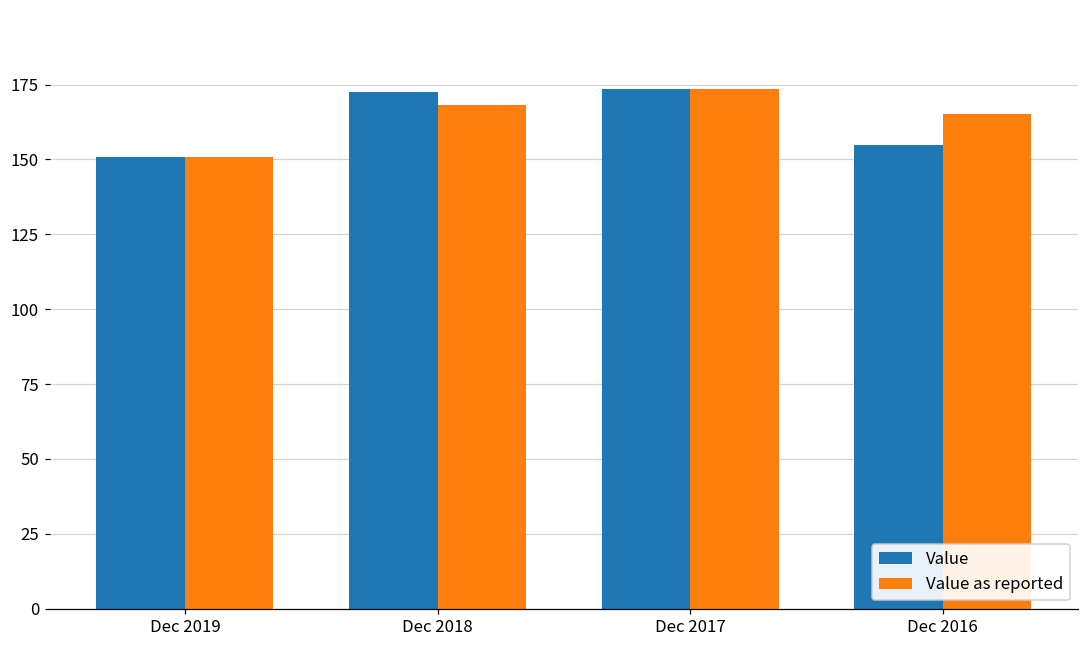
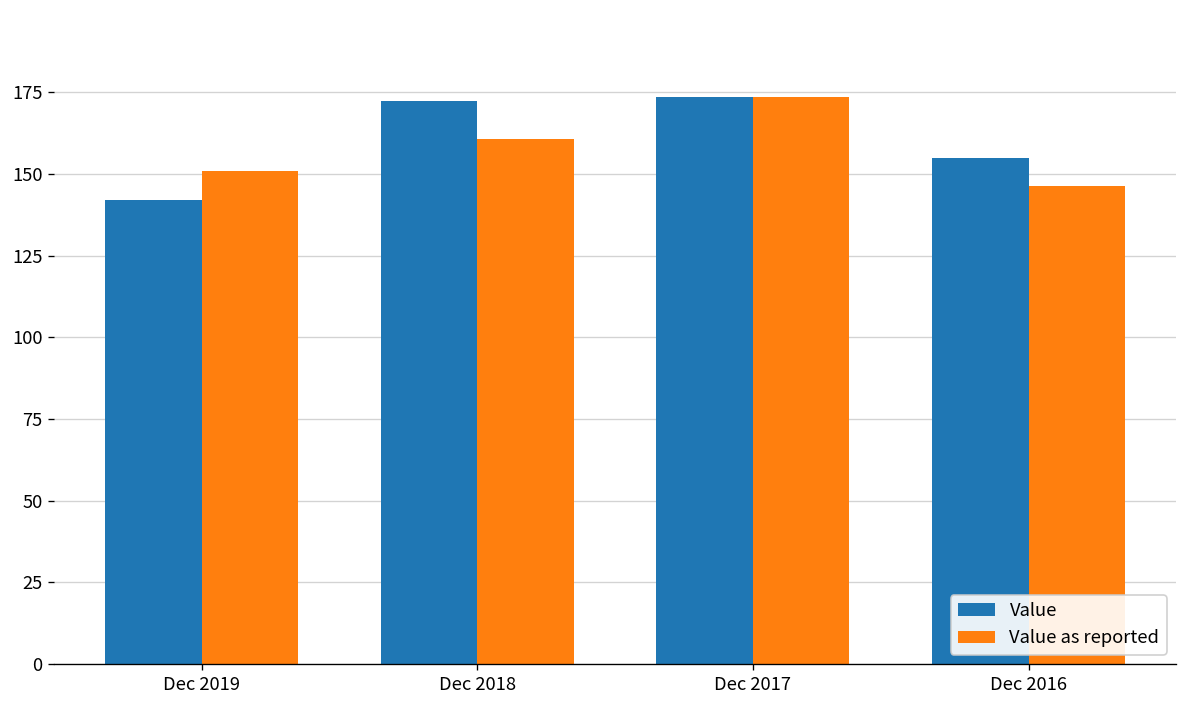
Value, Dec 2019: 151 -> 142
Value as reported, Dec 2018: 168 -> 161
Value as reported, Dec 2016: 165 -> 146
